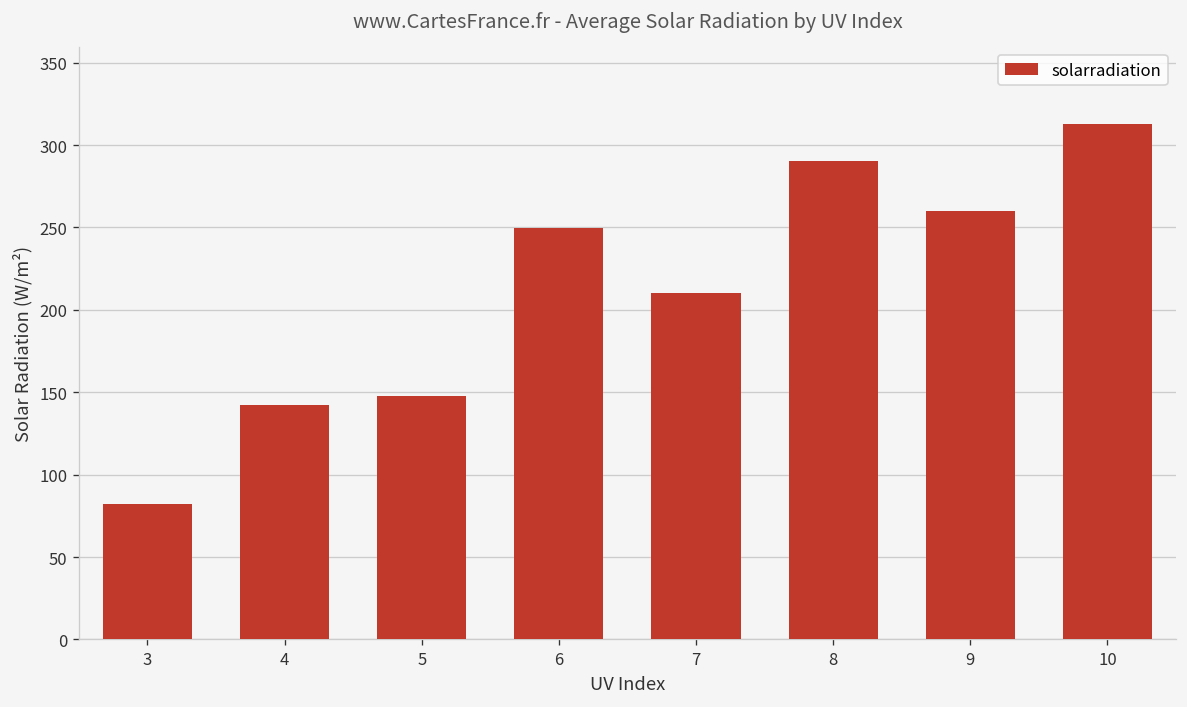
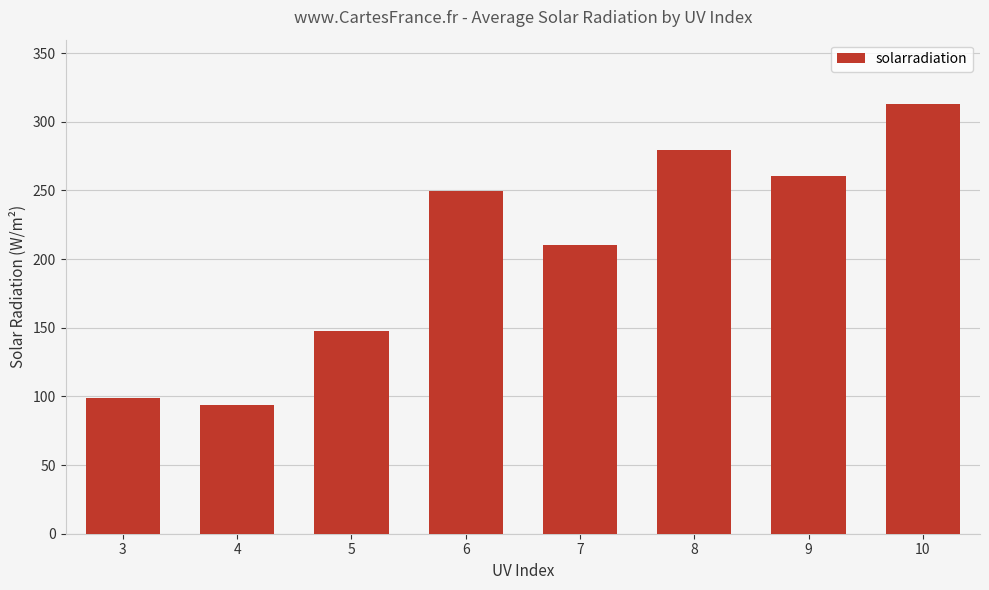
3: 82 -> 99
4: 142 -> 94
8: 290 -> 279
